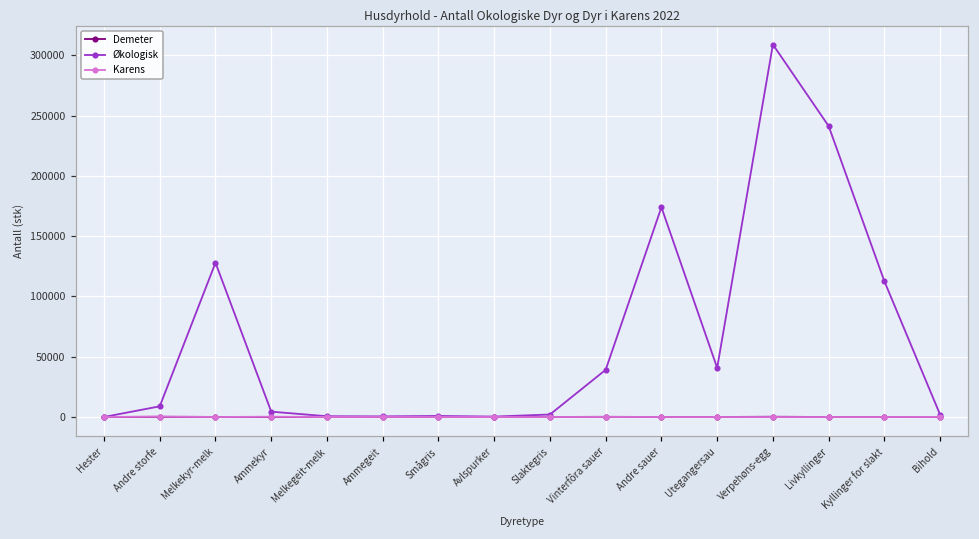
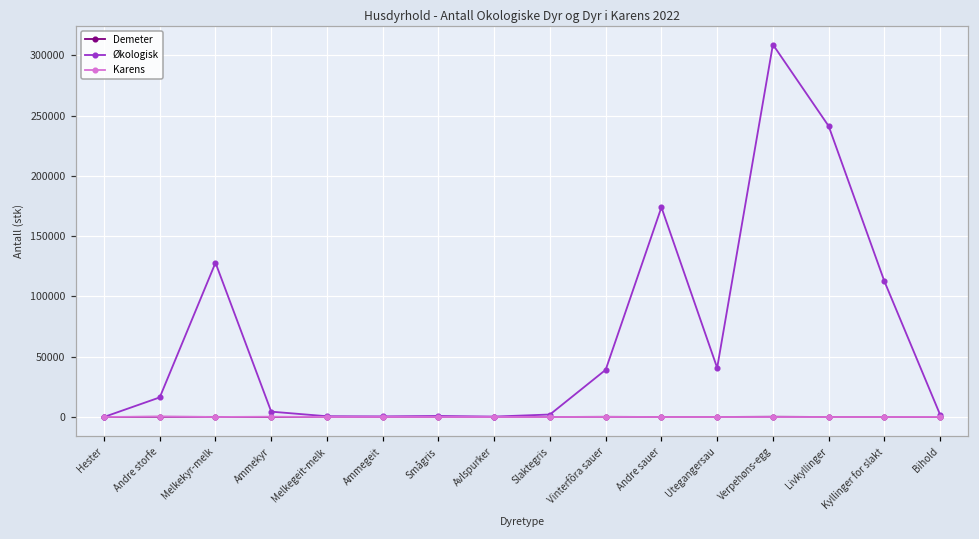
Økologisk, Andre storfe: 9000 -> 16000
